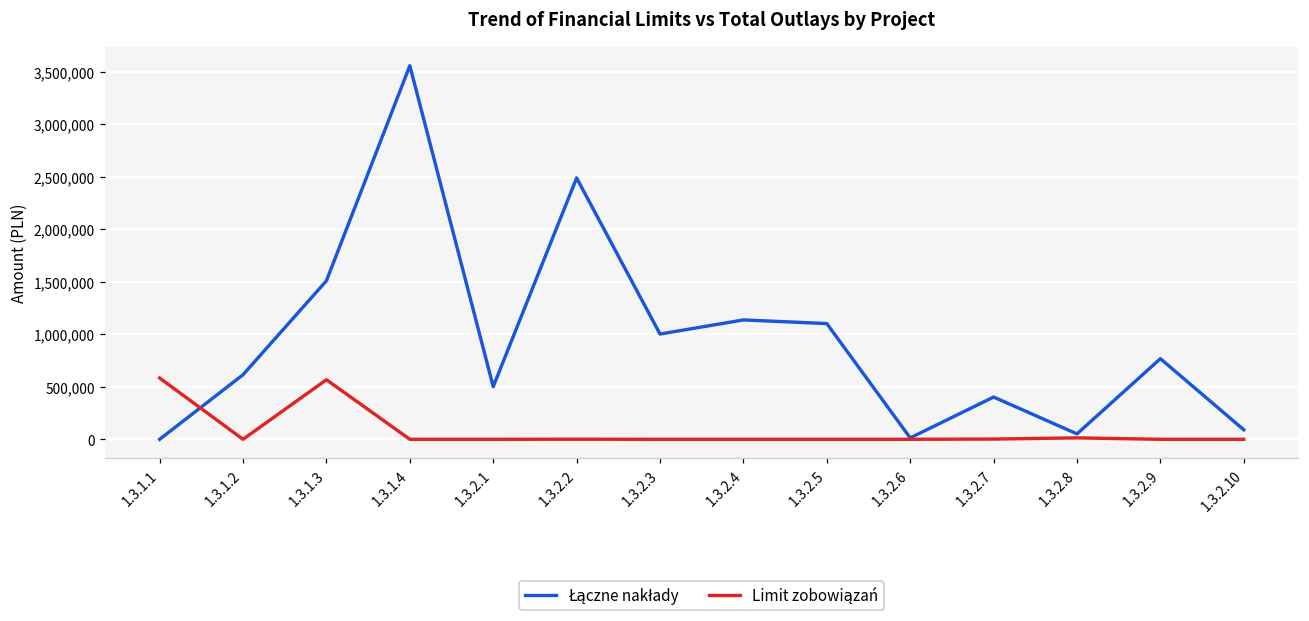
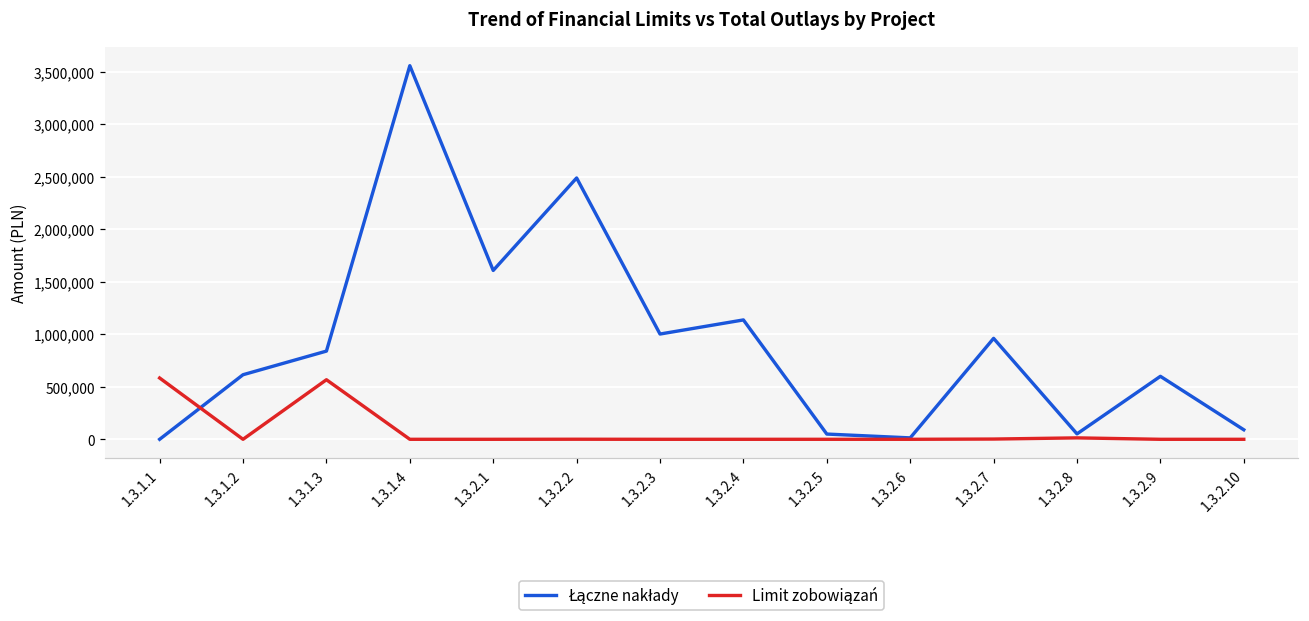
Łączne nakłady, 1.3.1.3: 1,500,000 -> 800,000
Łączne nakłady, 1.3.2.1: 500,000 -> 1,600,000
Łączne nakłady, 1.3.2.5: 1,100,000 -> 100,000
Łączne nakłady, 1.3.2.7: 400,000 -> 1,000,000
Łączne nakłady, 1.3.2.9: 800,000 -> 600,000
